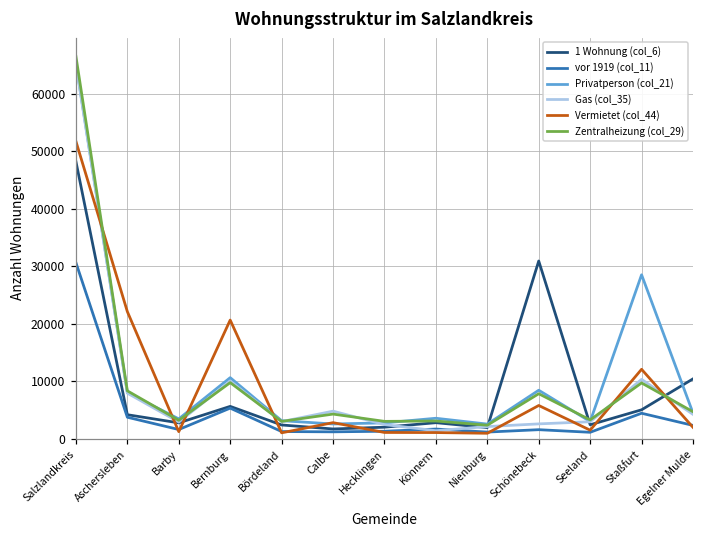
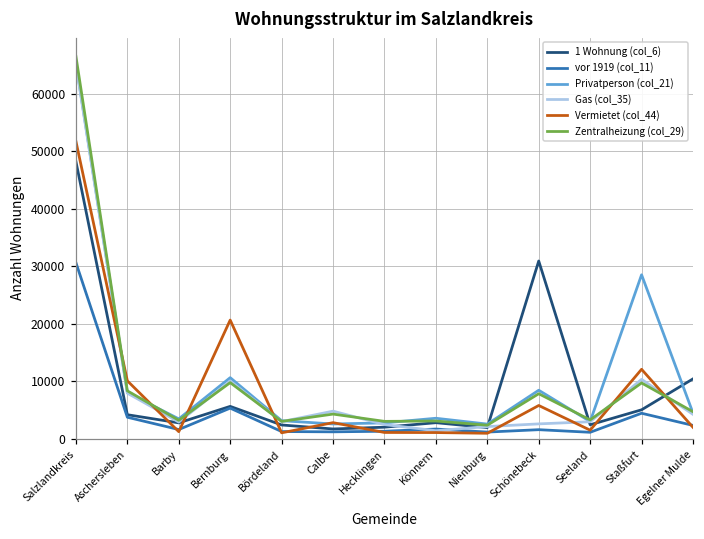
Vermietet (col_44), Aschersleben: 22000 -> 10000
